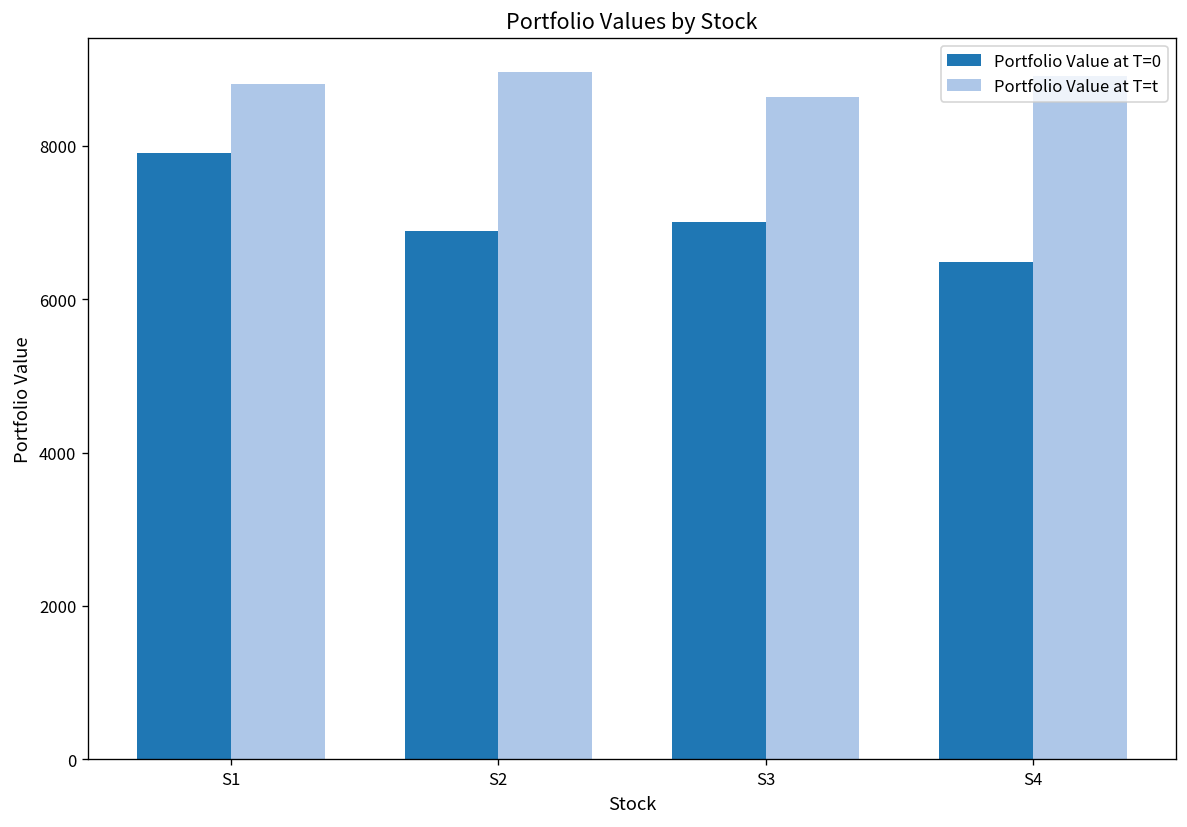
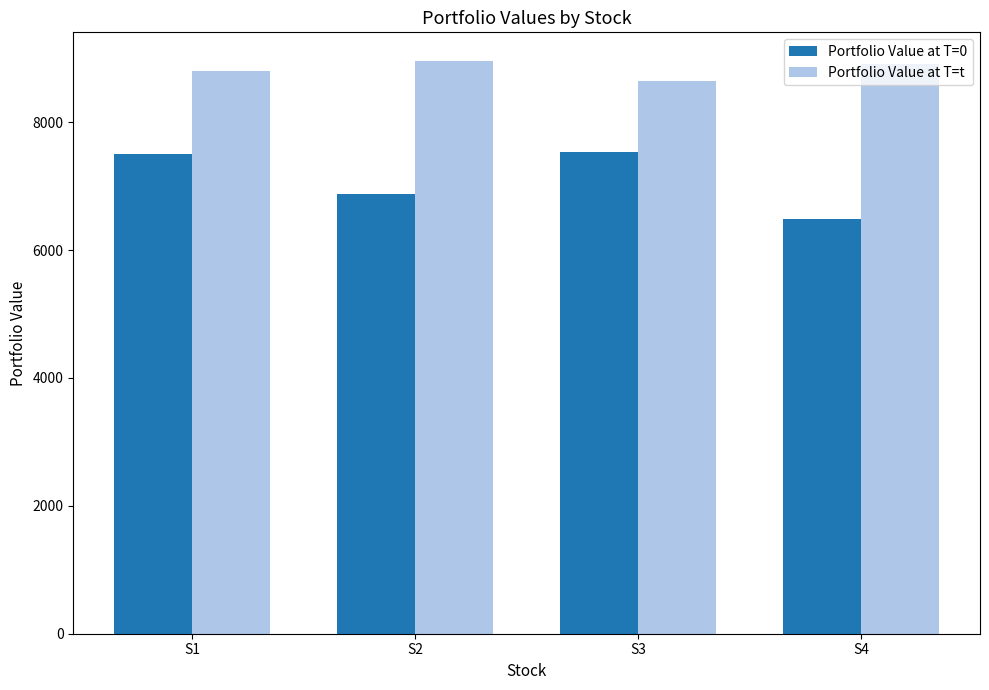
Portfolio Value at T=0, S1: 7900 -> 7500
Portfolio Value at T=0, S3: 7000 -> 7500
